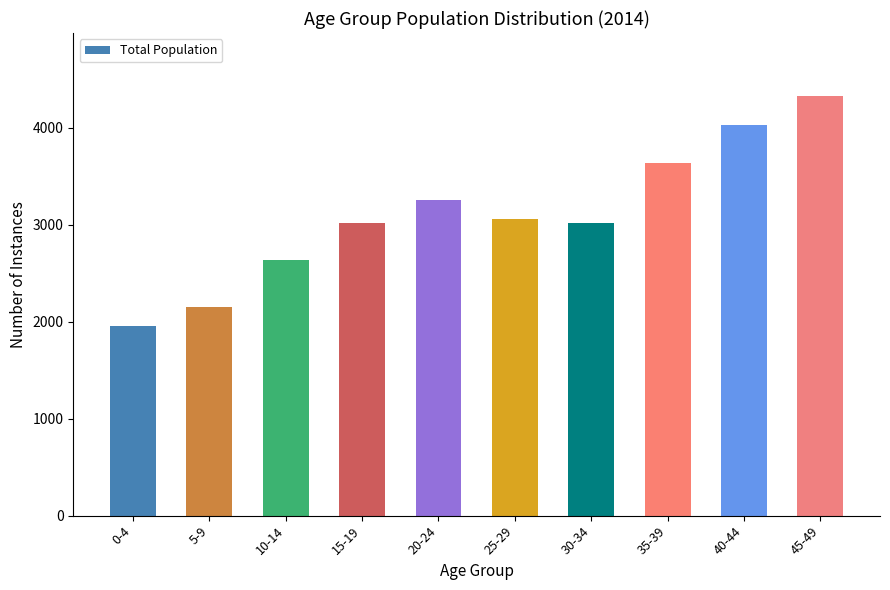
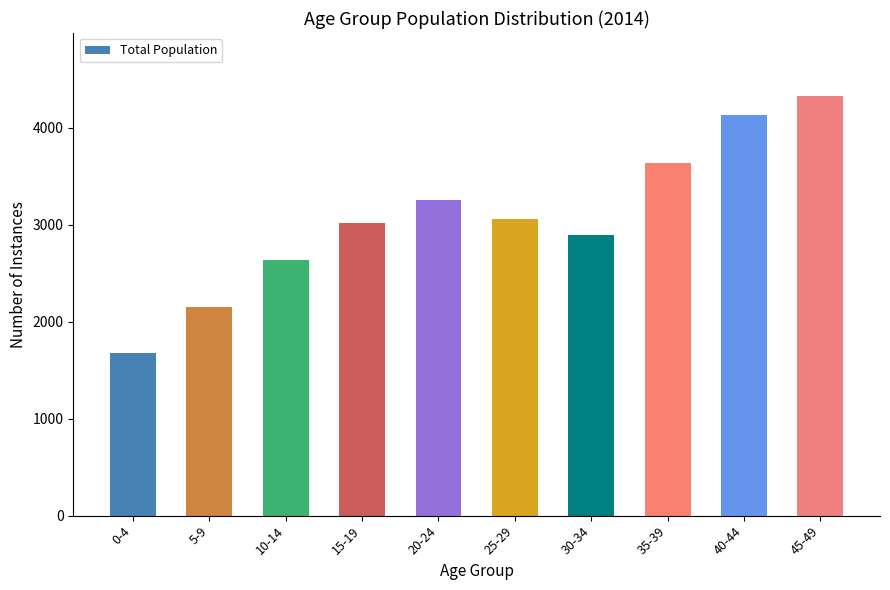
0-4: 2000 -> 1700
30-34: 3000 -> 2900
40-44: 4000 -> 4100
